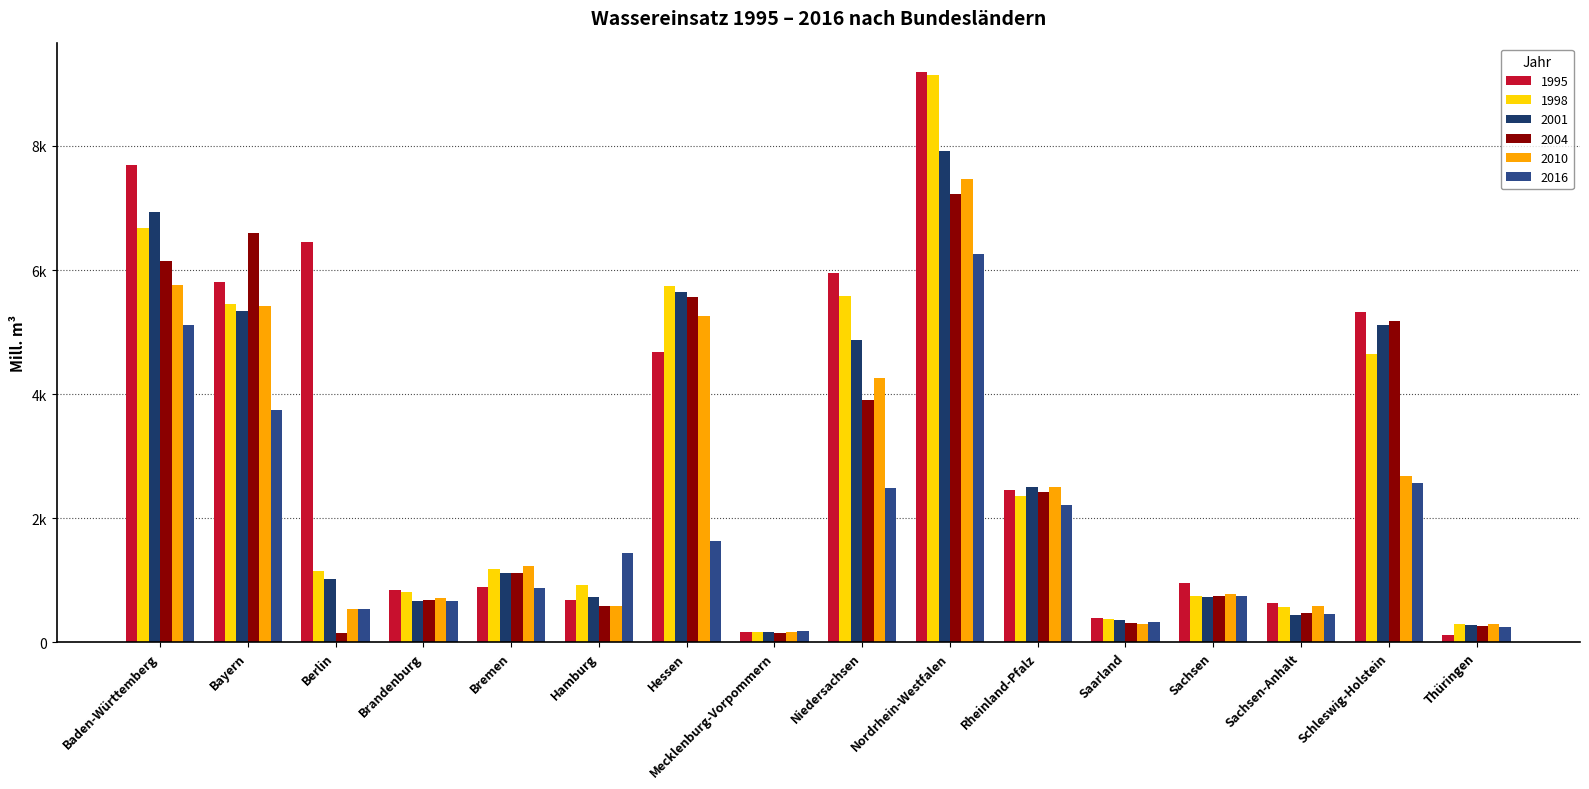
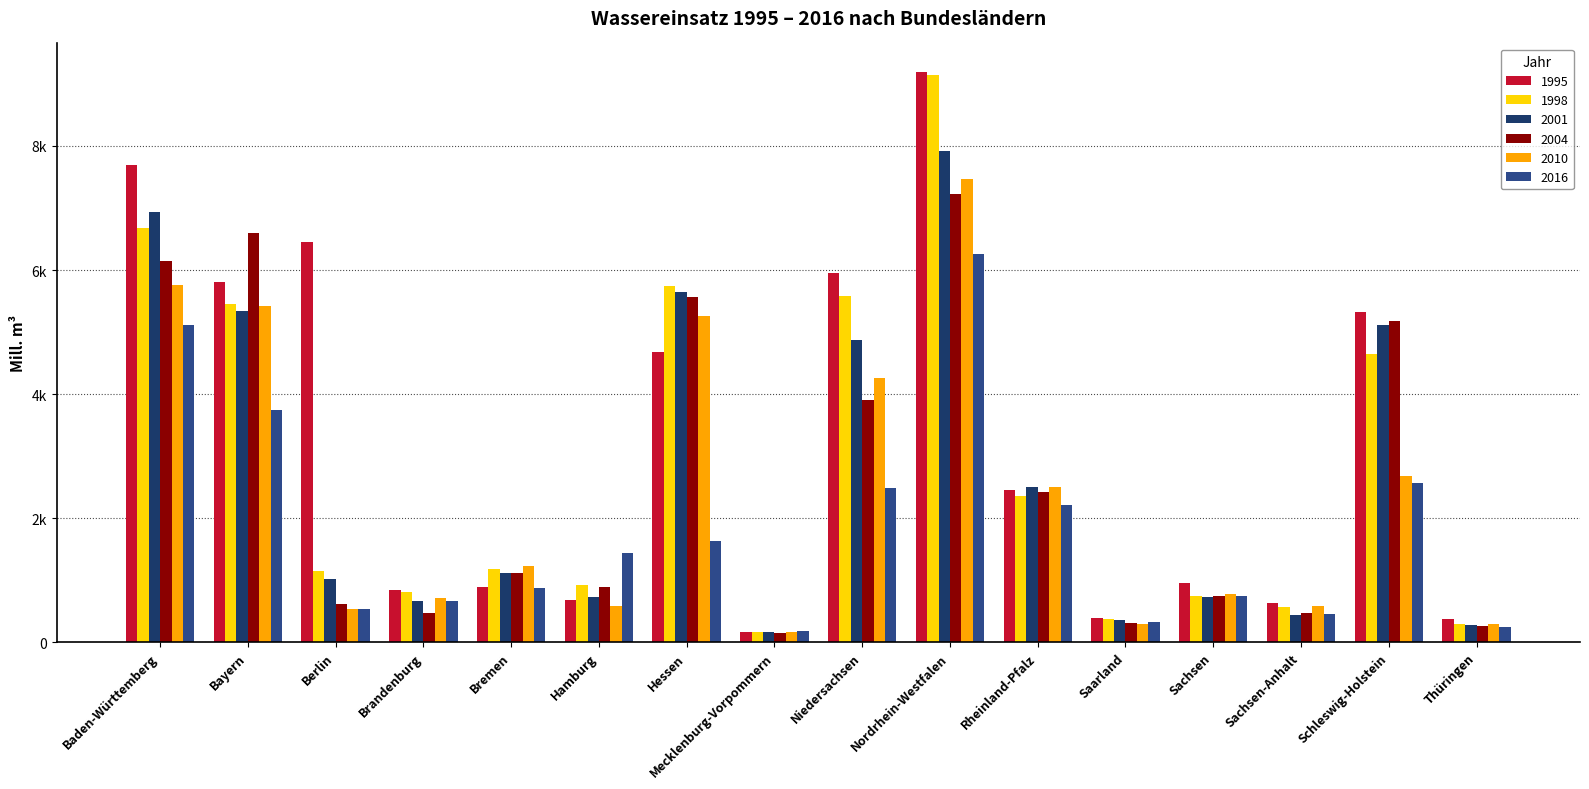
2004, Berlin: 100 -> 600
2004, Brandenburg: 700 -> 500
2004, Hamburg: 600 -> 900
1995, Thüringen: 100 -> 400
